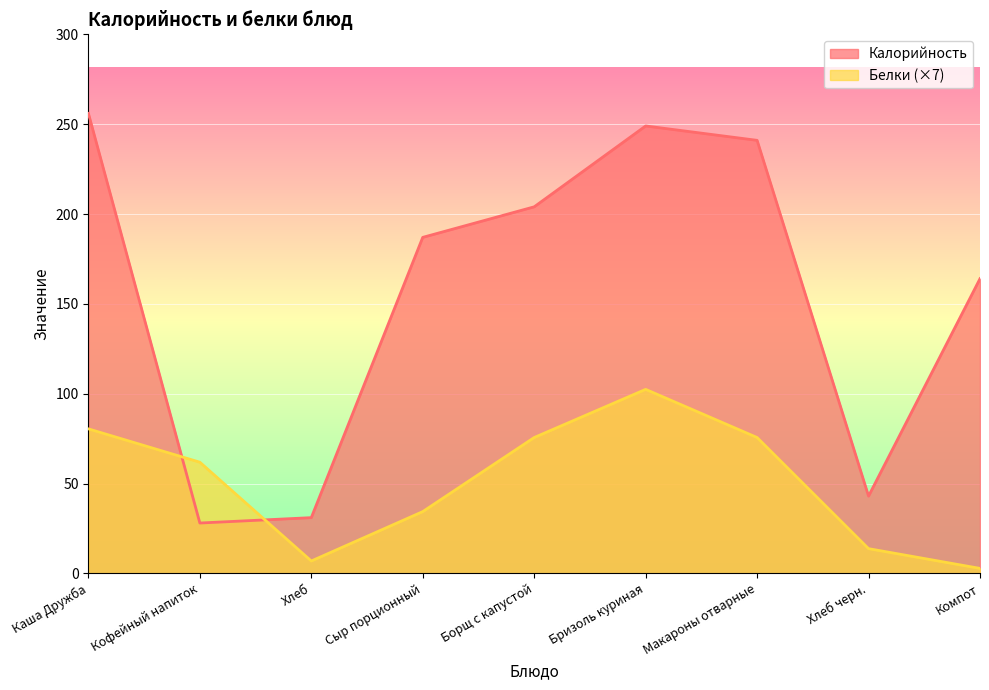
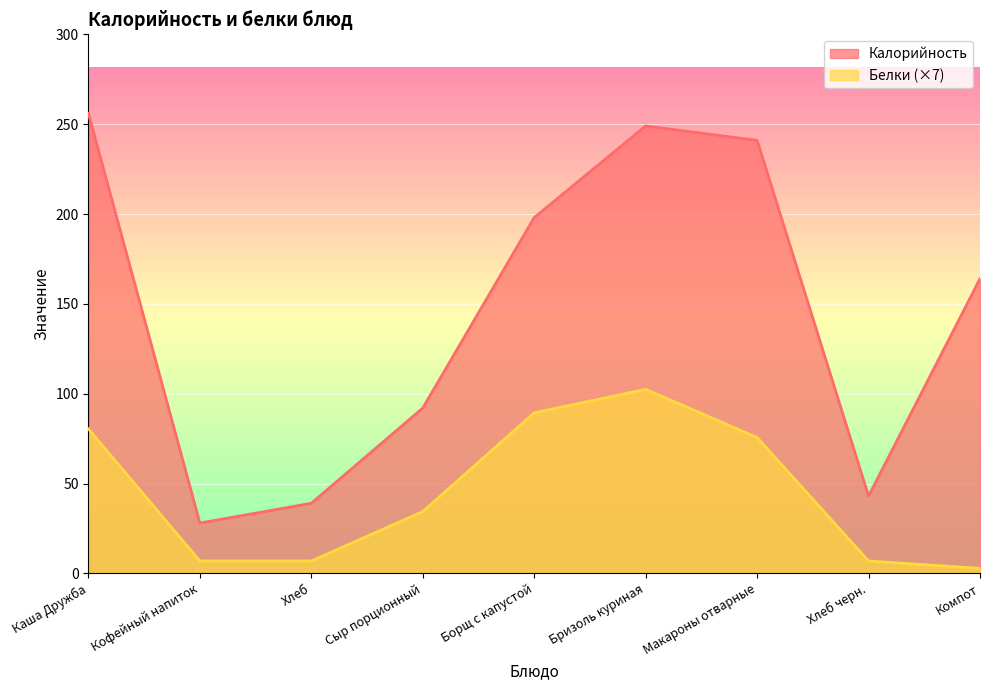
Белки (×7), Кофейный напиток: 62 -> 7
Калорийность, Хлеб: 31 -> 39
Калорийность, Сыр порционный: 187 -> 92
Калорийность, Борщ с капустой: 204 -> 198
Белки (×7), Борщ с капустой: 76 -> 89
Белки (×7), Хлеб черн.: 14 -> 7
